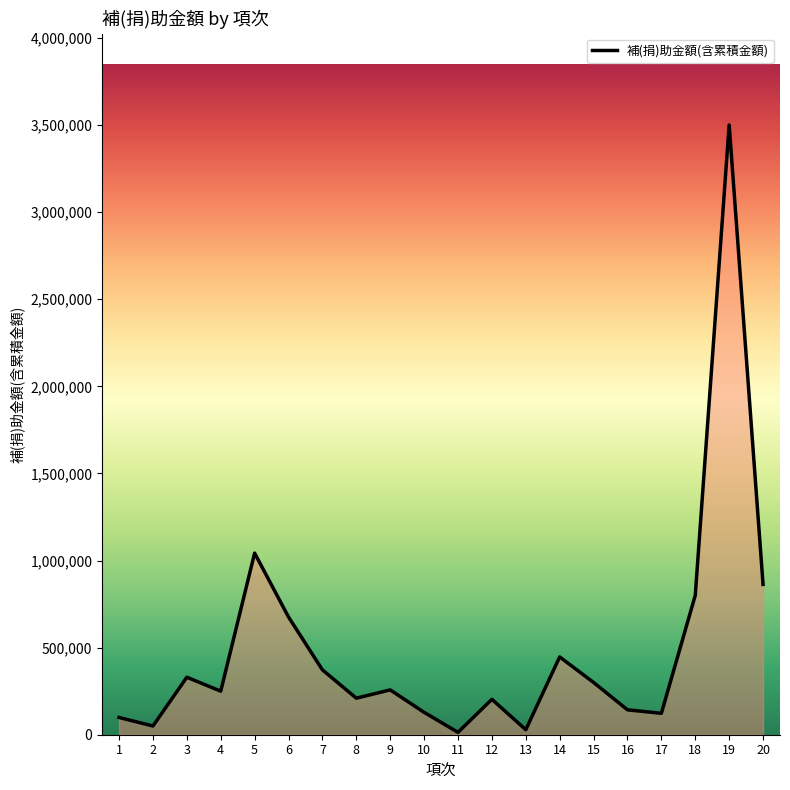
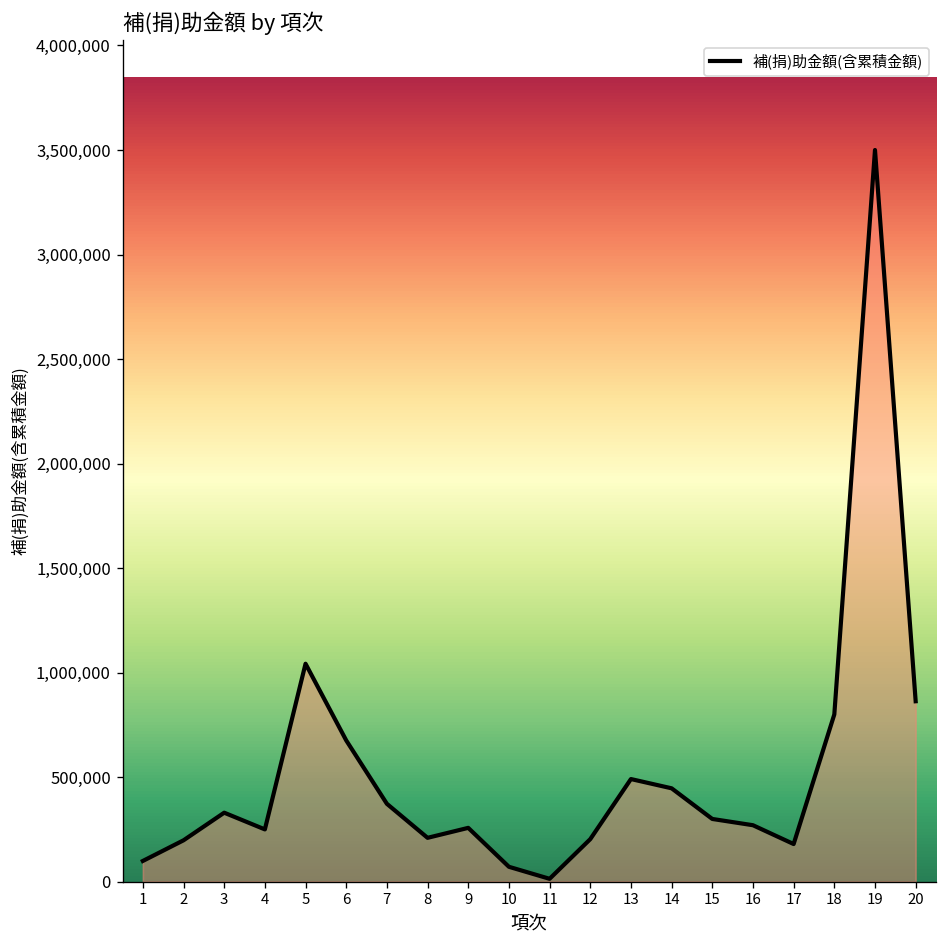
2: 50,000 -> 200,000
10: 130,000 -> 70,000
13: 30,000 -> 490,000
16: 140,000 -> 270,000
17: 120,000 -> 180,000
